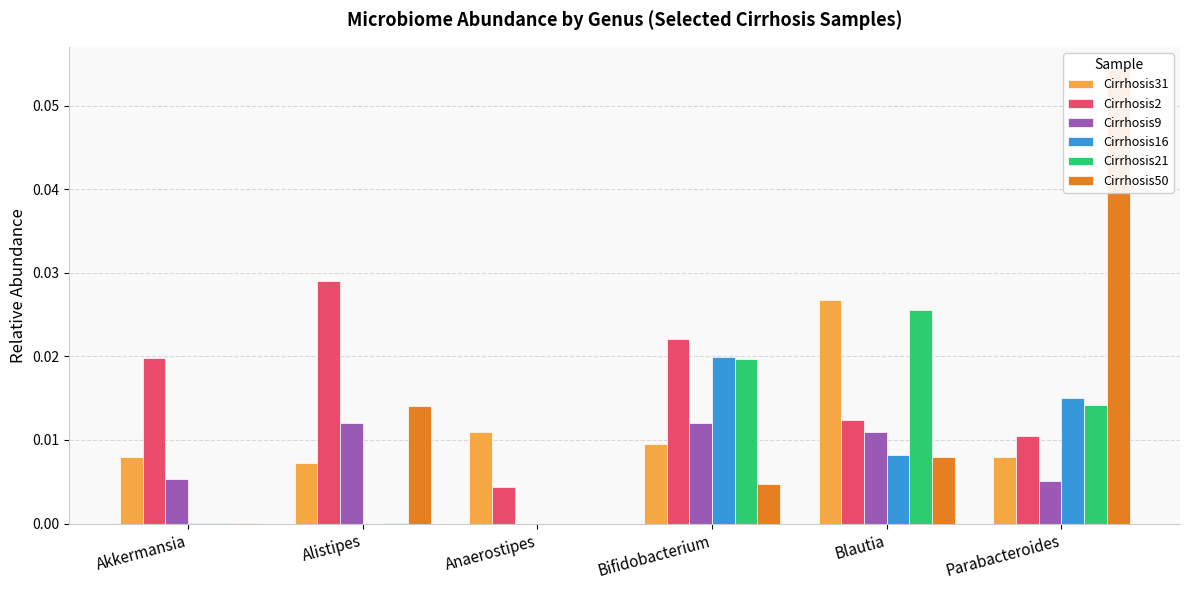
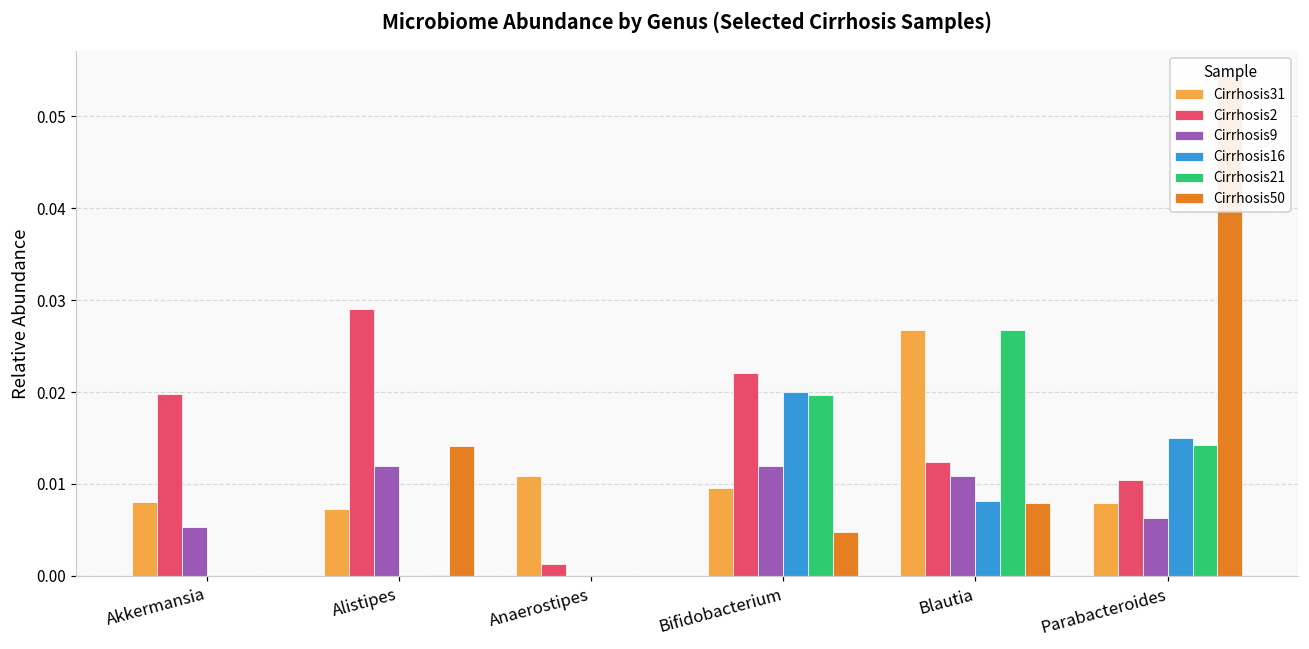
Cirrhosis2, Anaerostipes: 0.004 -> 0.001
Cirrhosis21, Blautia: 0.026 -> 0.027
Cirrhosis9, Parabacteroides: 0.005 -> 0.006
